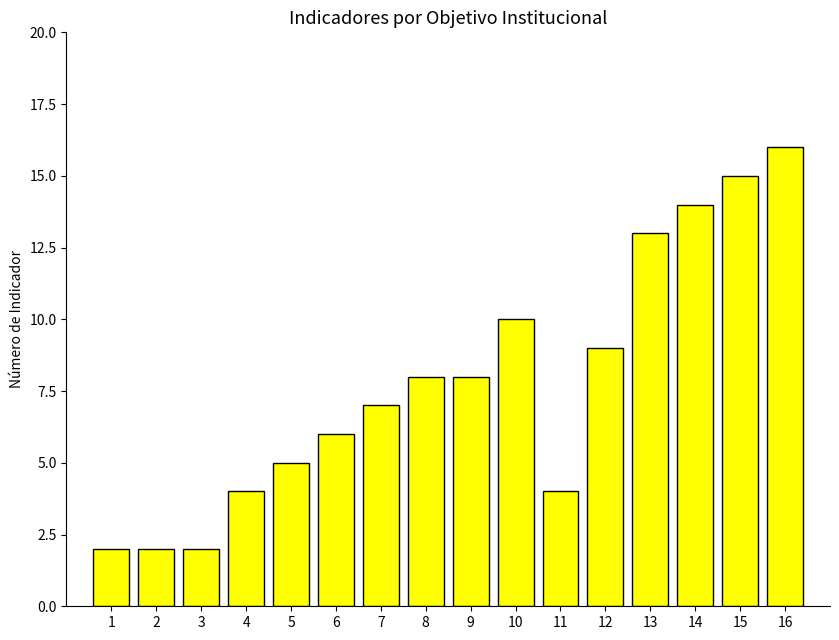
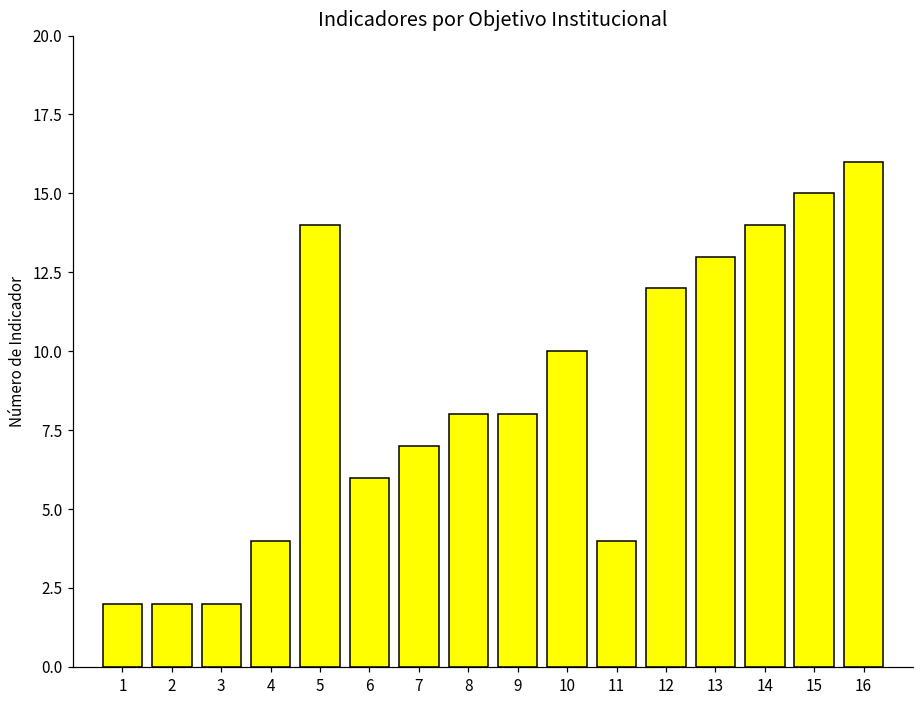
5: 5 -> 14
12: 9 -> 12
